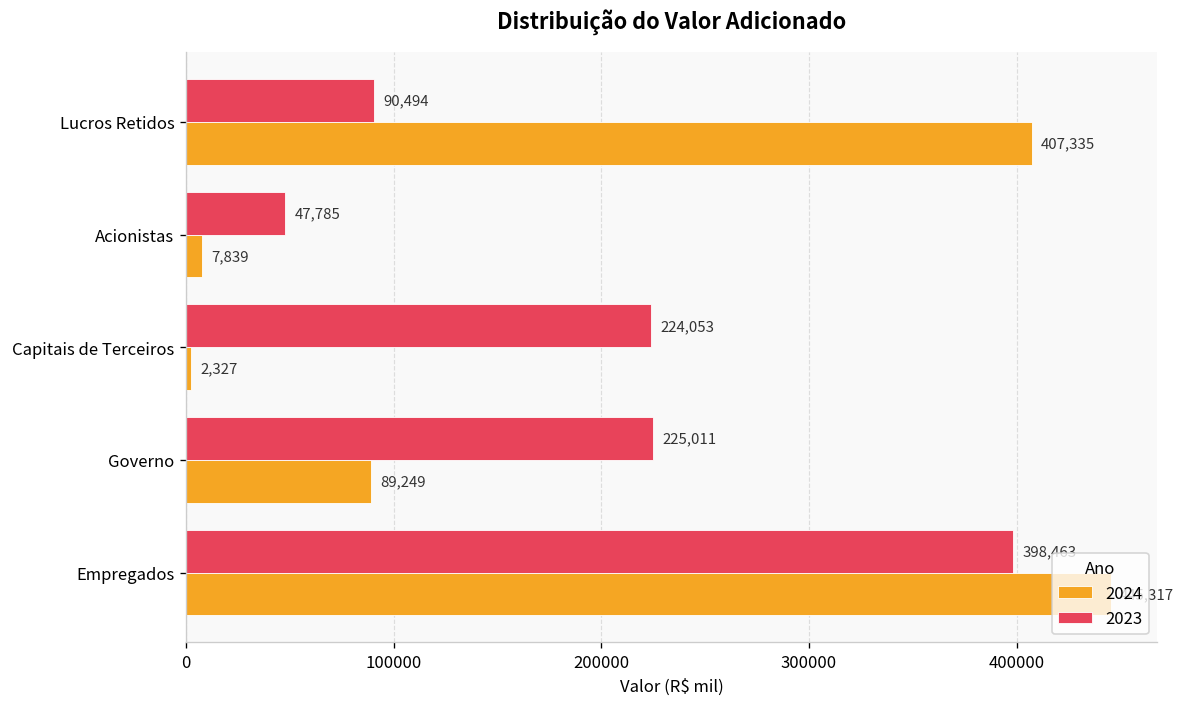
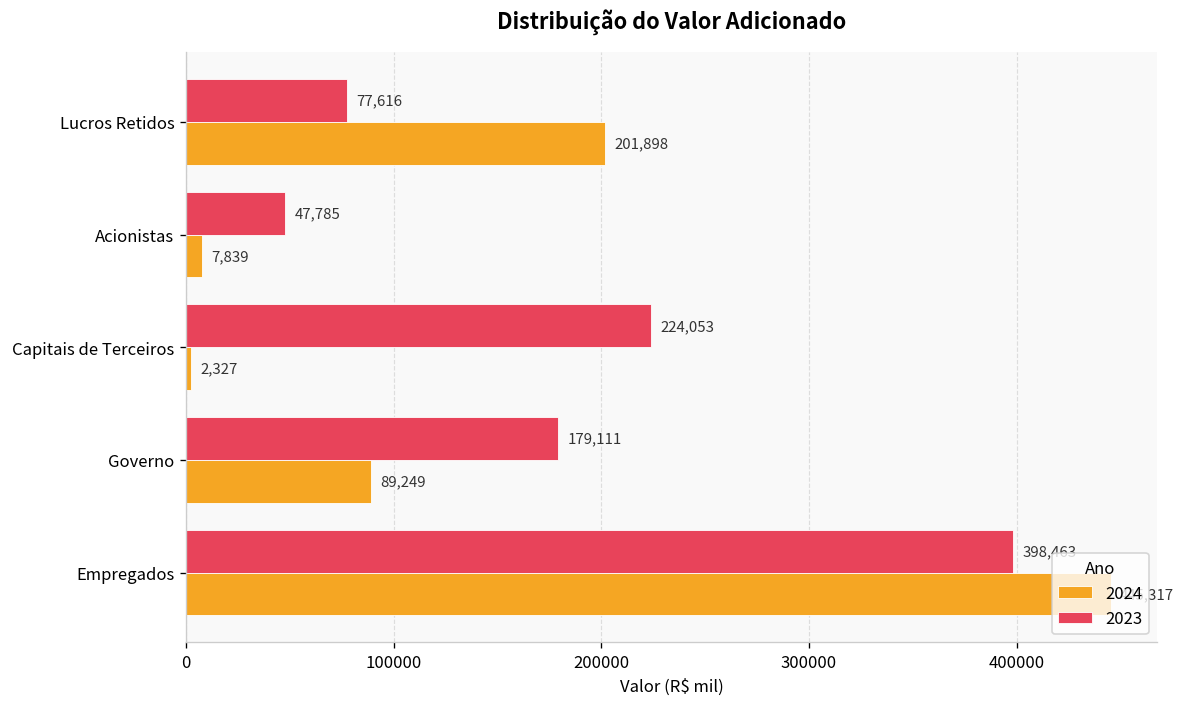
2023, Lucros Retidos: 90,494 -> 77,616
2024, Lucros Retidos: 407,335 -> 201,898
2023, Governo: 225,011 -> 179,111
